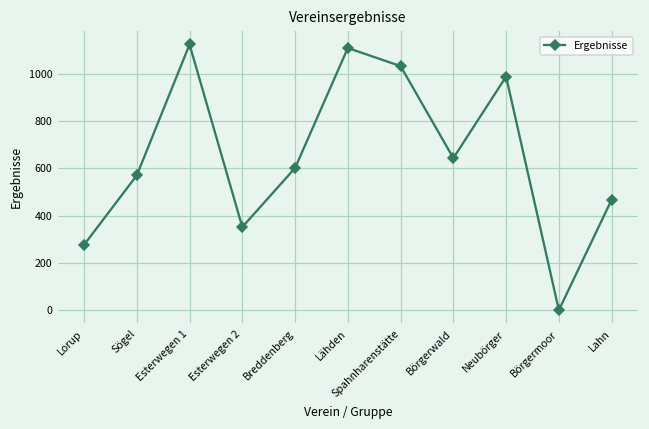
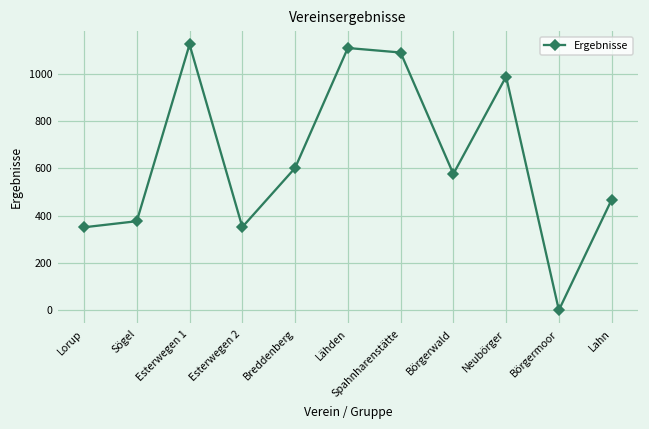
Lorup: 280 -> 350
Sögel: 570 -> 380
Spahnharenstätte: 1030 -> 1090
Börgerwald: 640 -> 580
